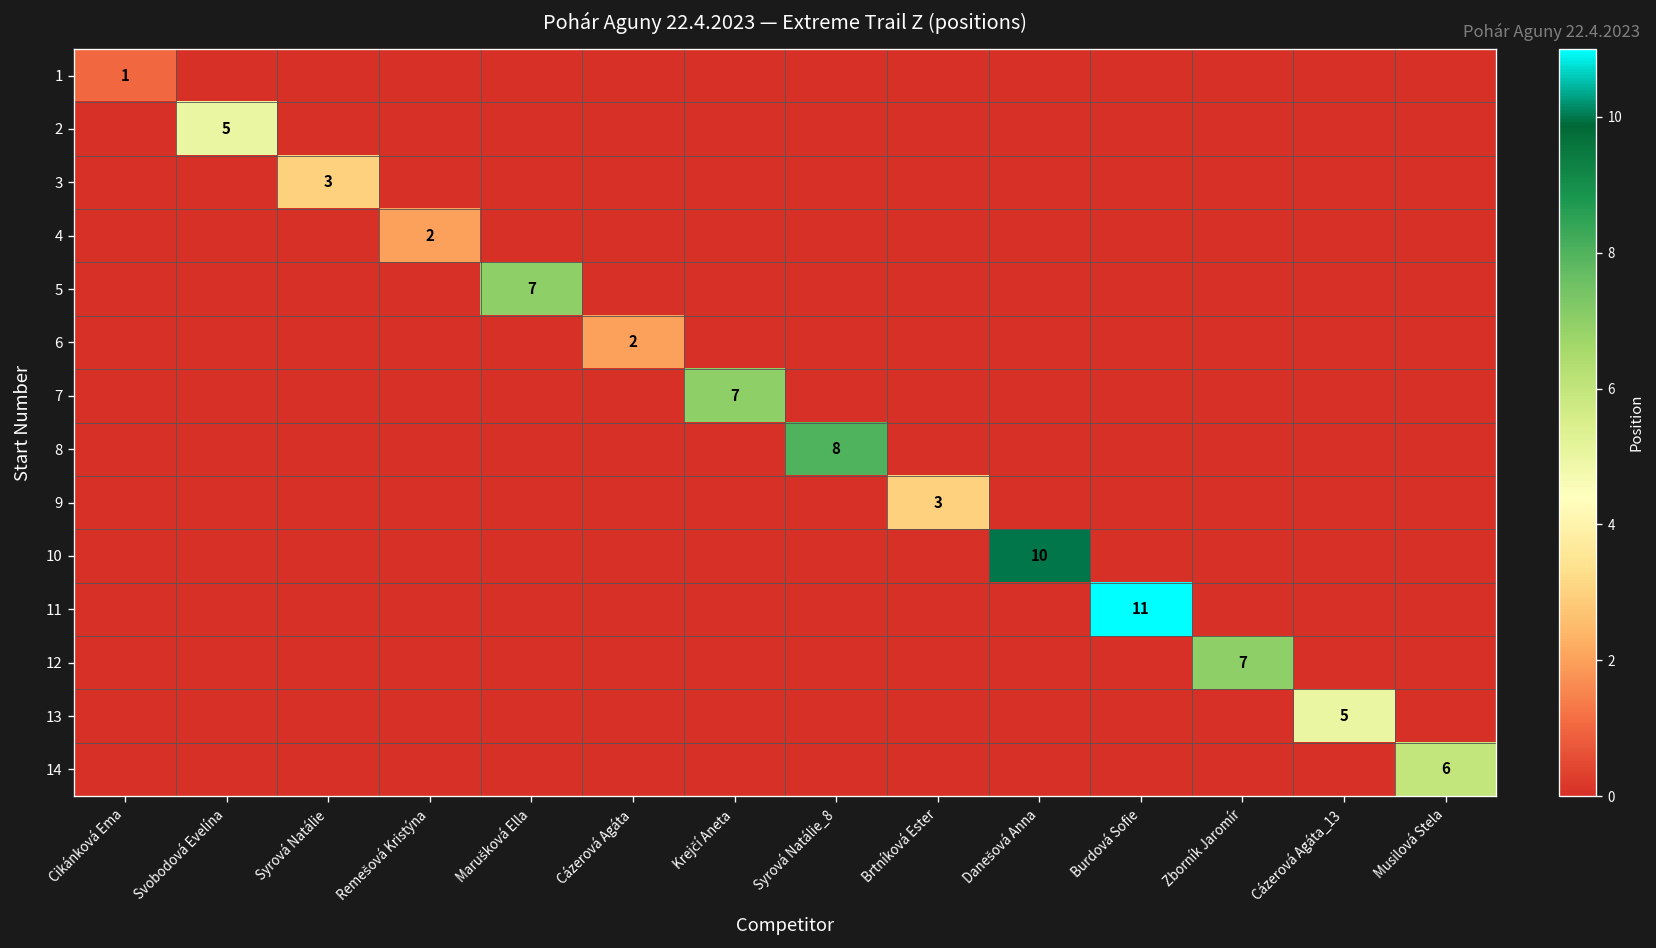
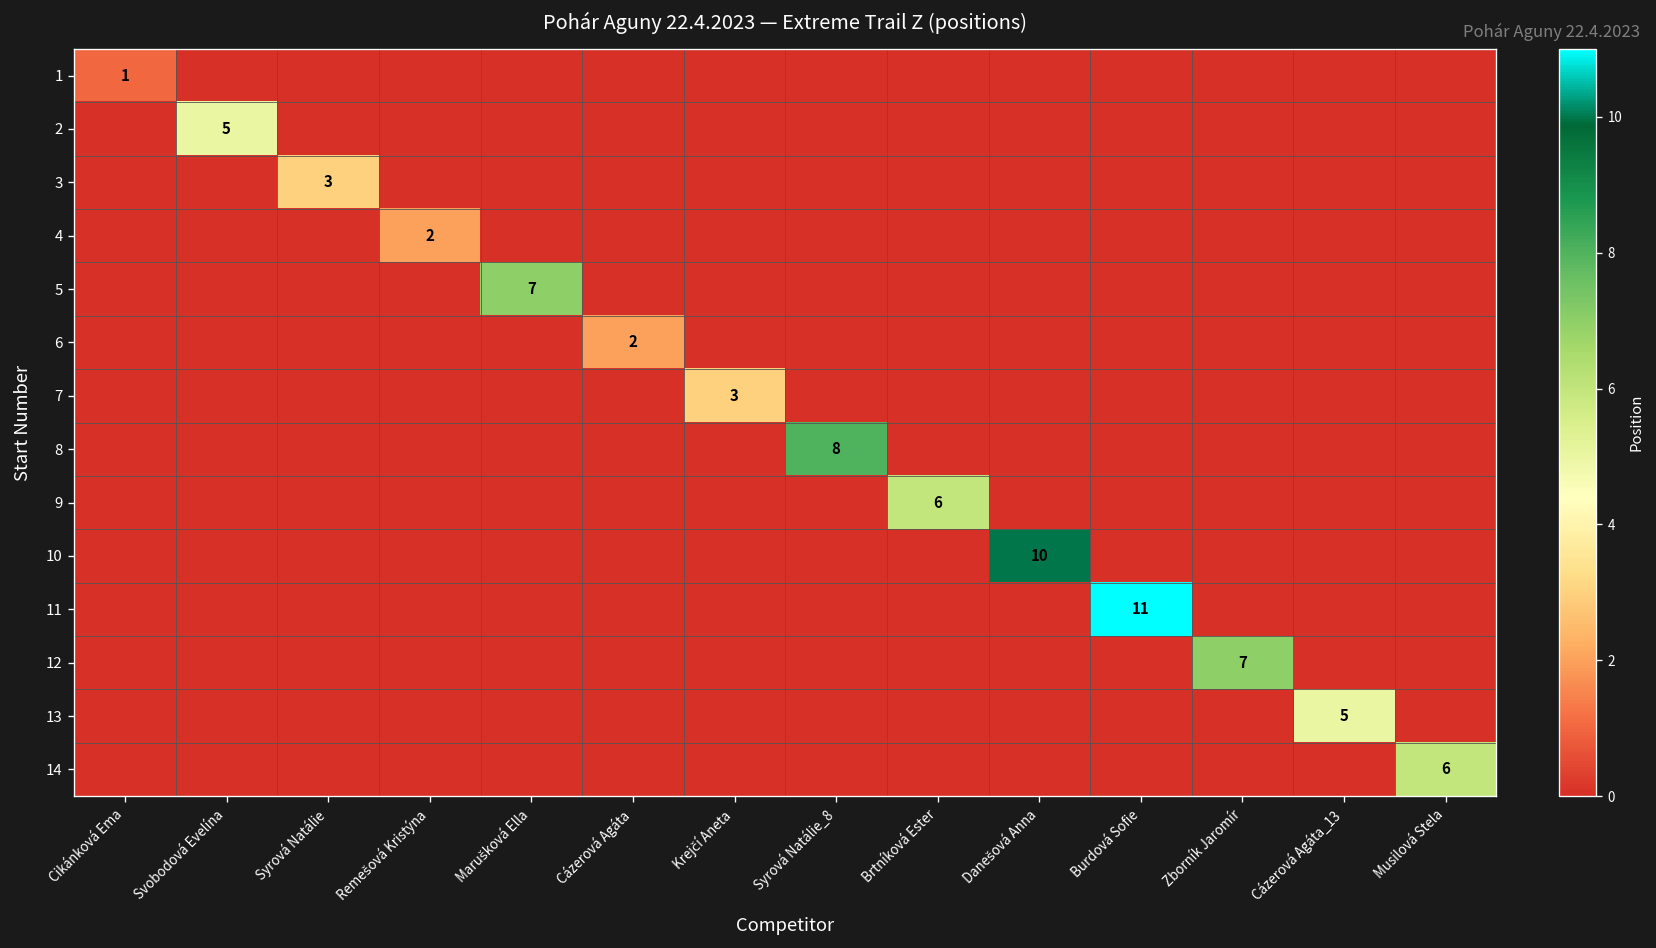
7, Krejčí Aneta: 7 -> 3
9, Brtníková Ester: 3 -> 6
